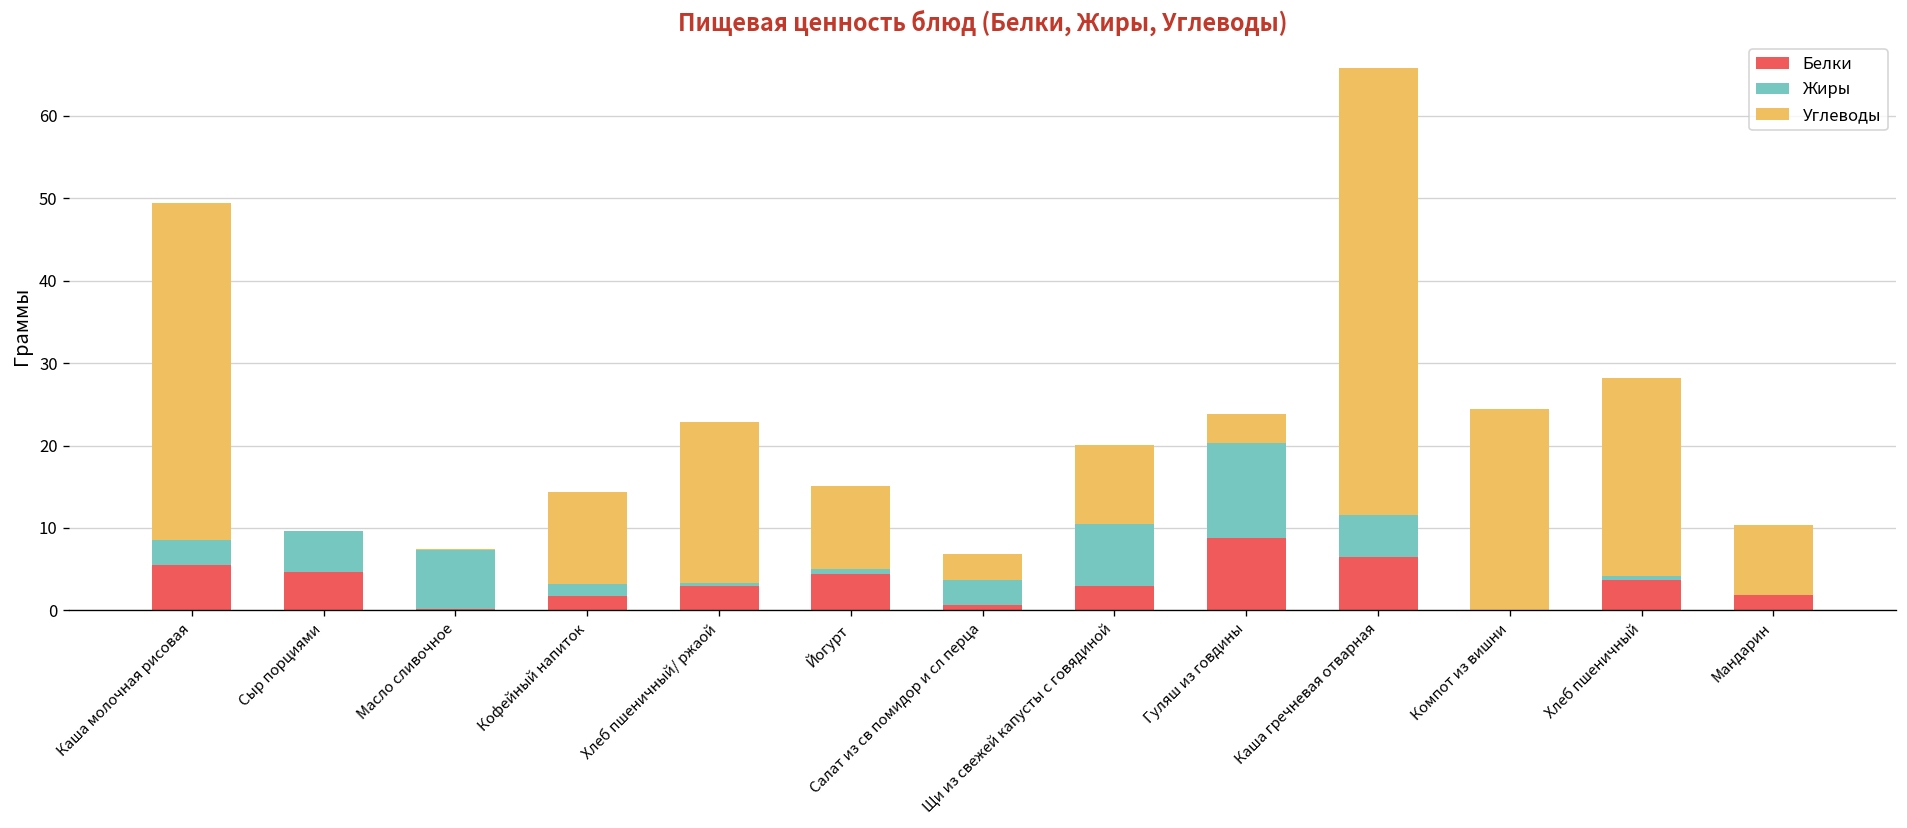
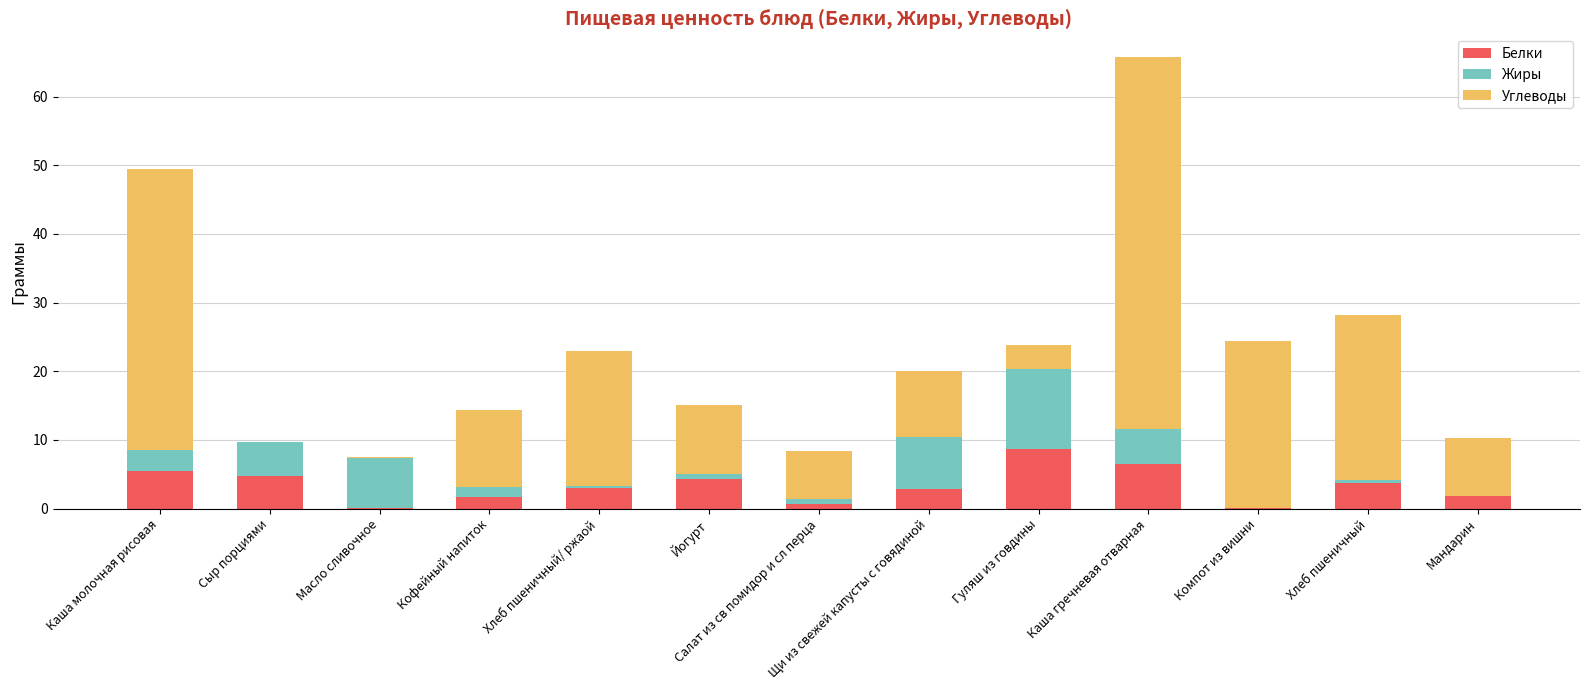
Жиры, Салат из св помидор и сл перца: 3 -> 1
Углеводы, Салат из св помидор и сл перца: 3 -> 7
